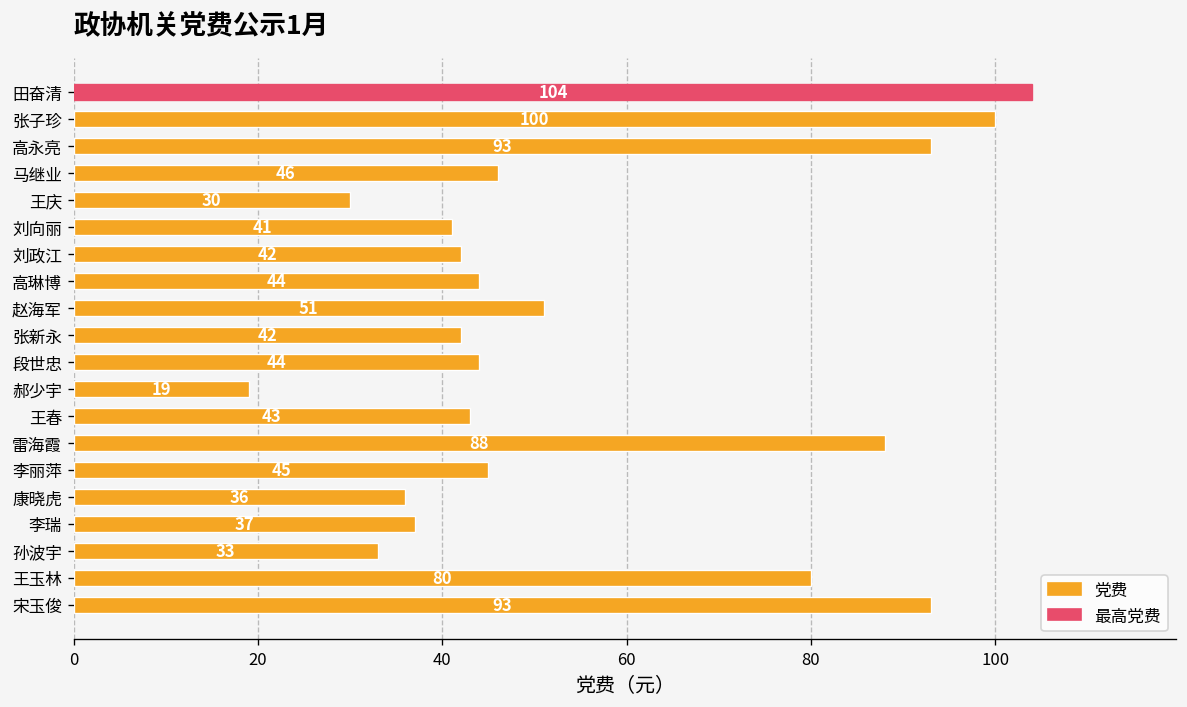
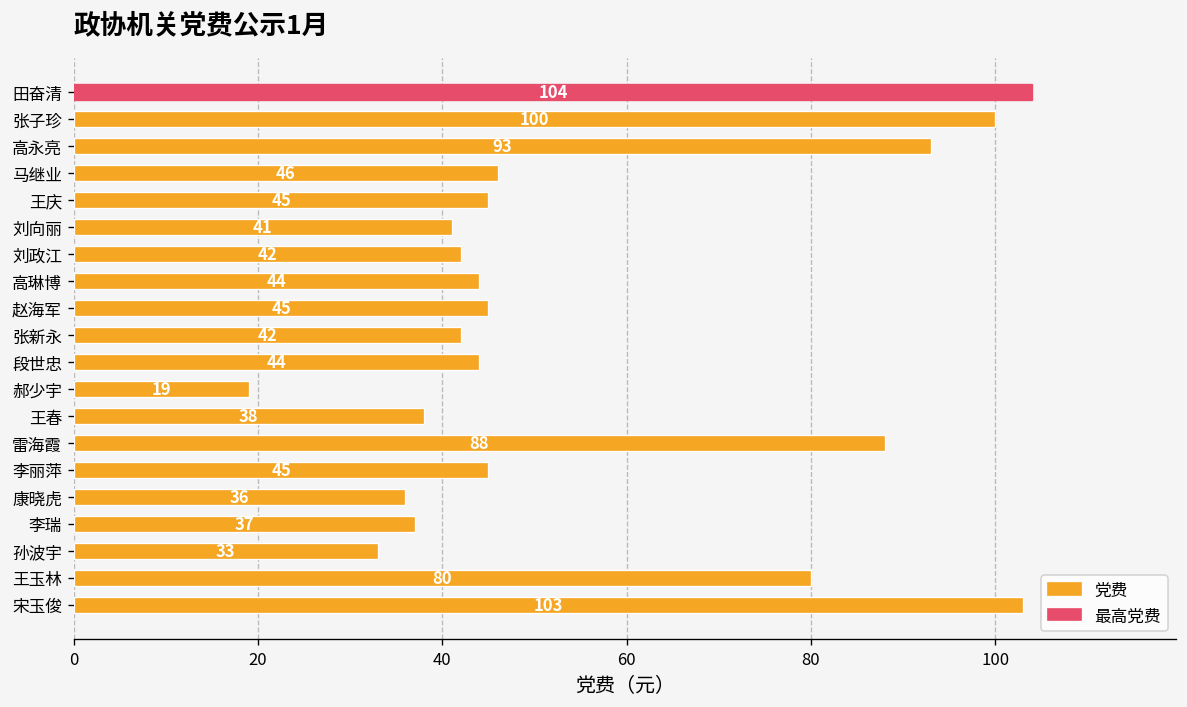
王庆: 30 -> 45
赵海军: 51 -> 45
王春: 43 -> 38
宋玉俊: 93 -> 103
